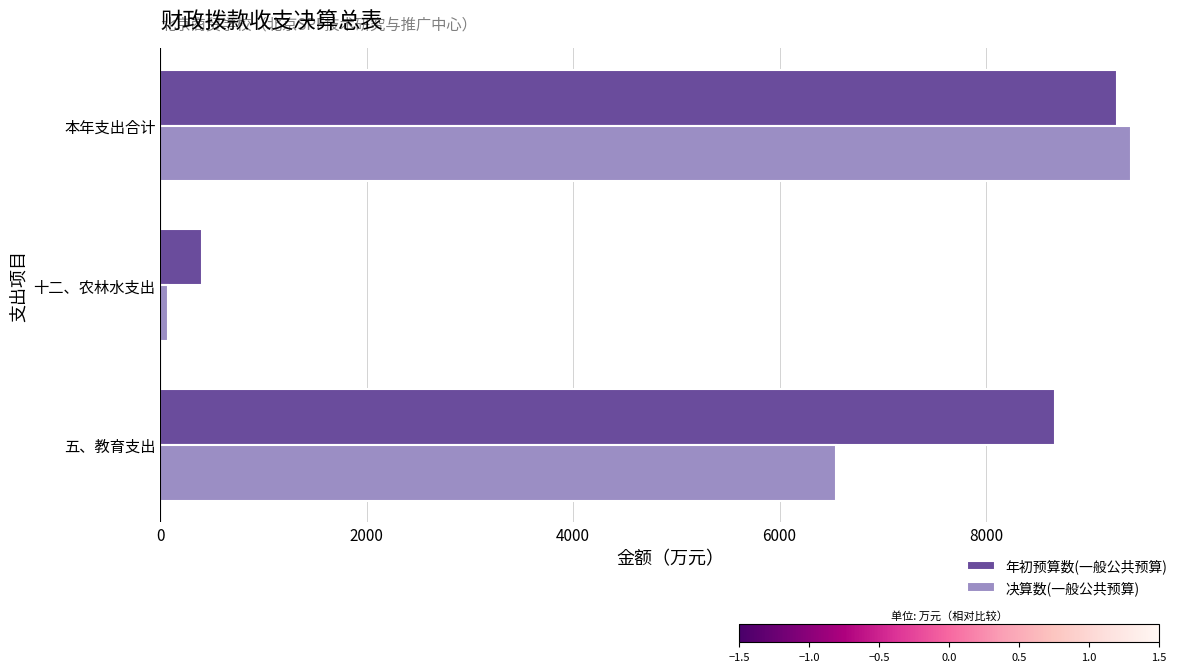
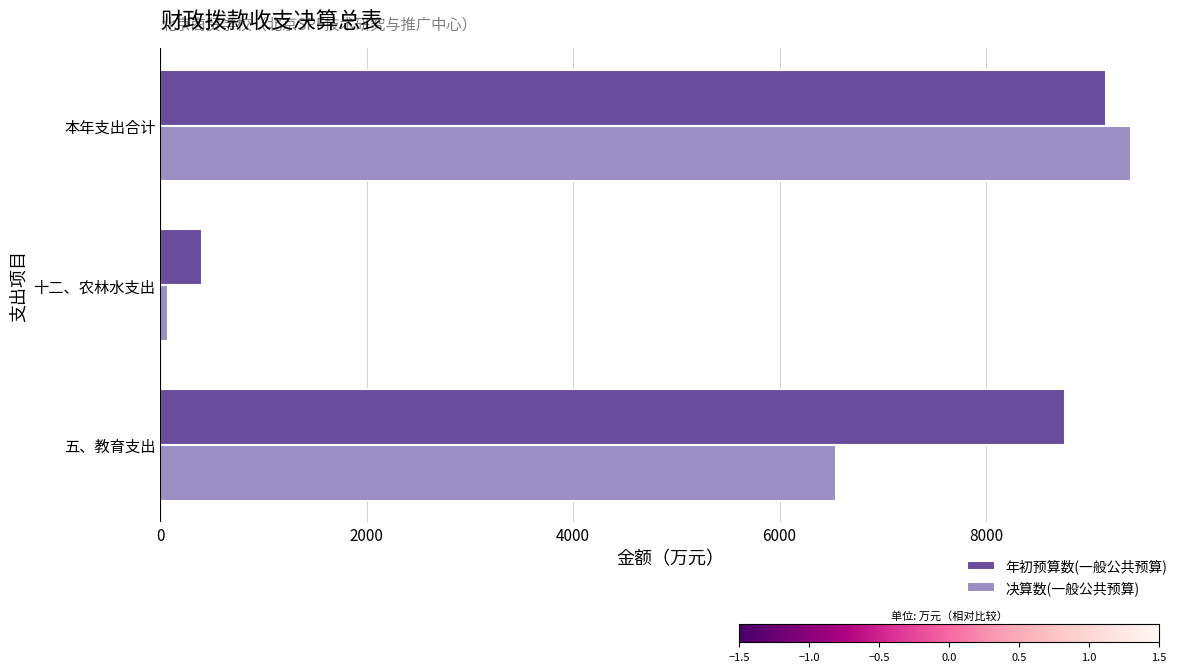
年初预算数(一般公共预算), 本年支出合计: 9270 -> 9160
年初预算数(一般公共预算), 五、教育支出: 8670 -> 8760
